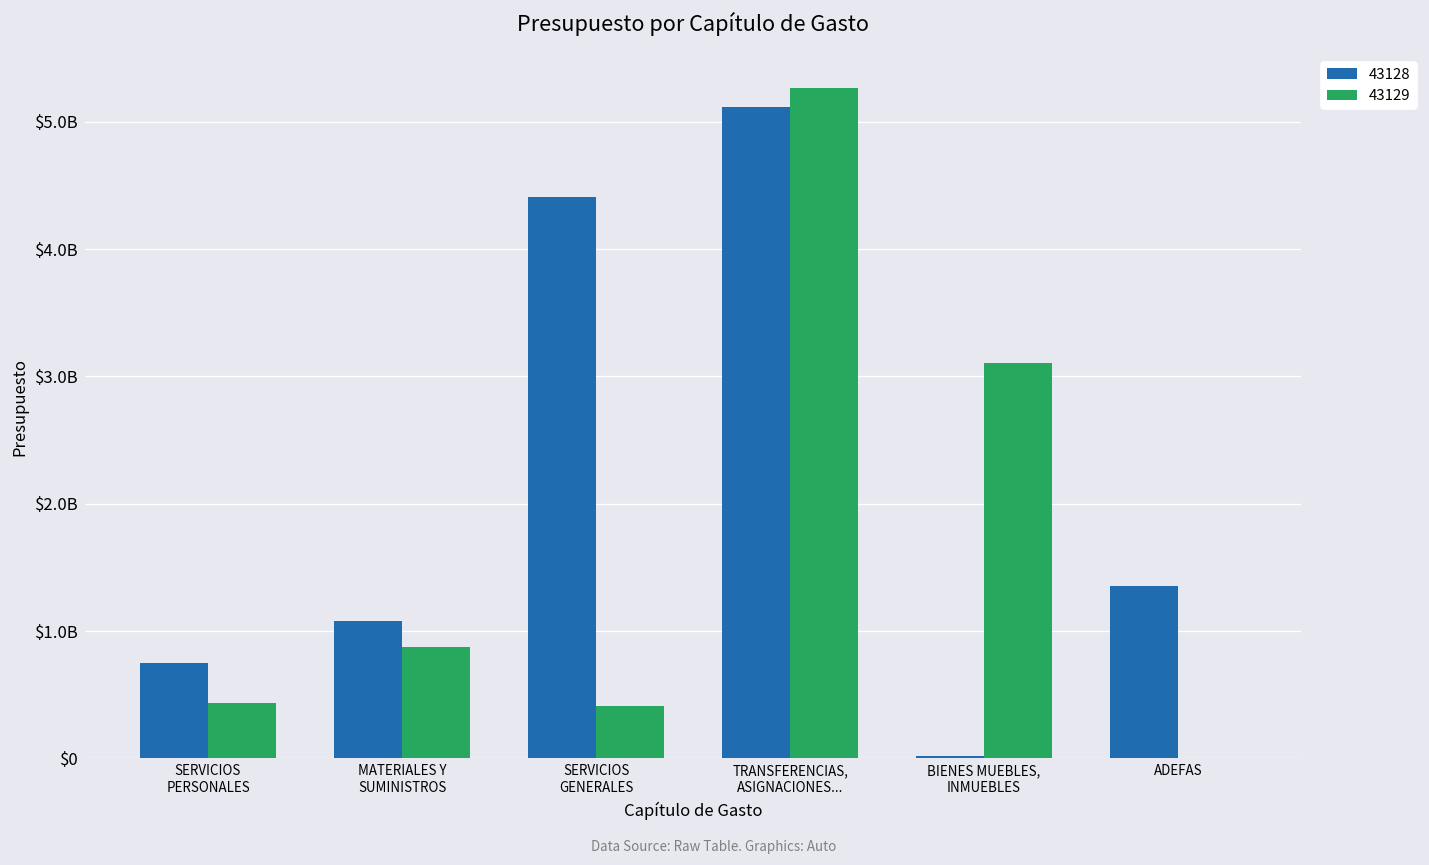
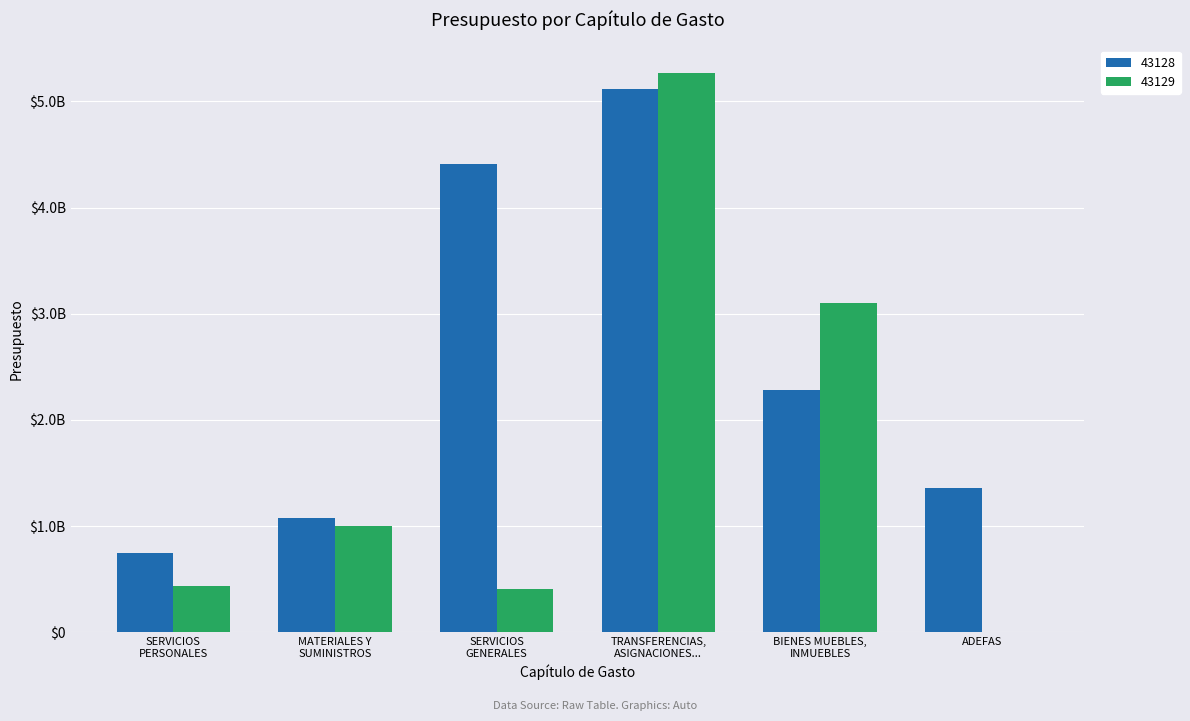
43129, MATERIALES Y SUMINISTROS: $880000000 -> $1000000000
43128, BIENES MUEBLES, INMUEBLES: $20000000 -> $2280000000
